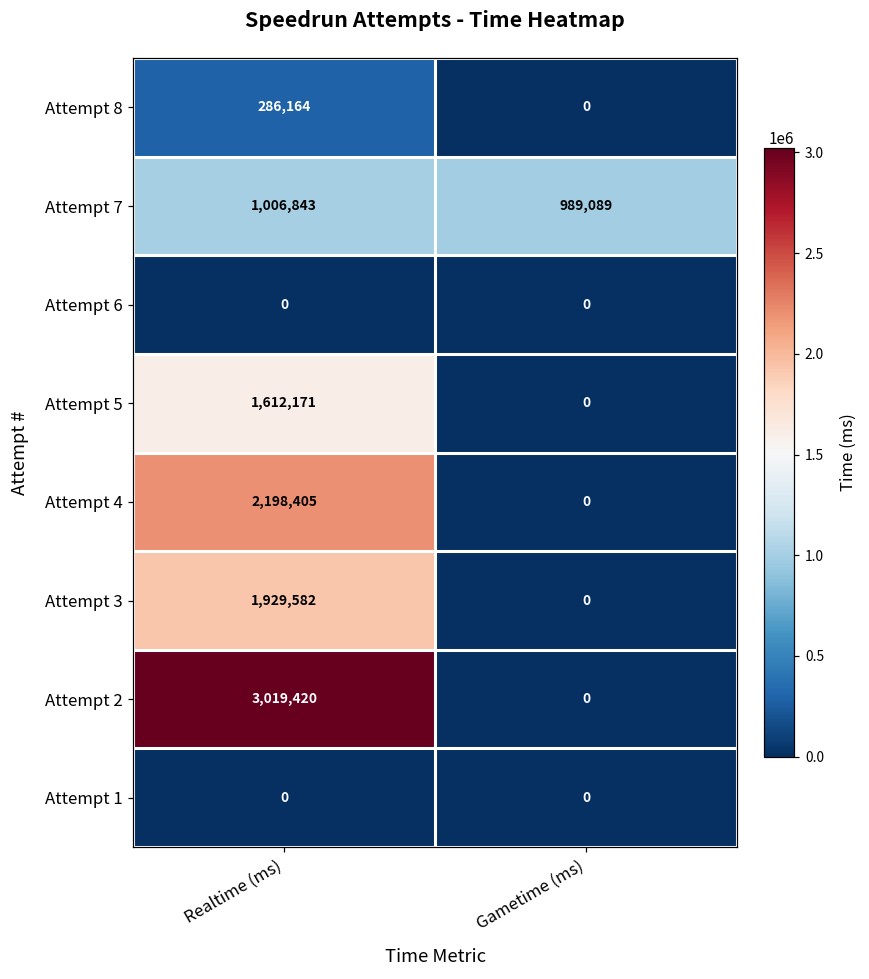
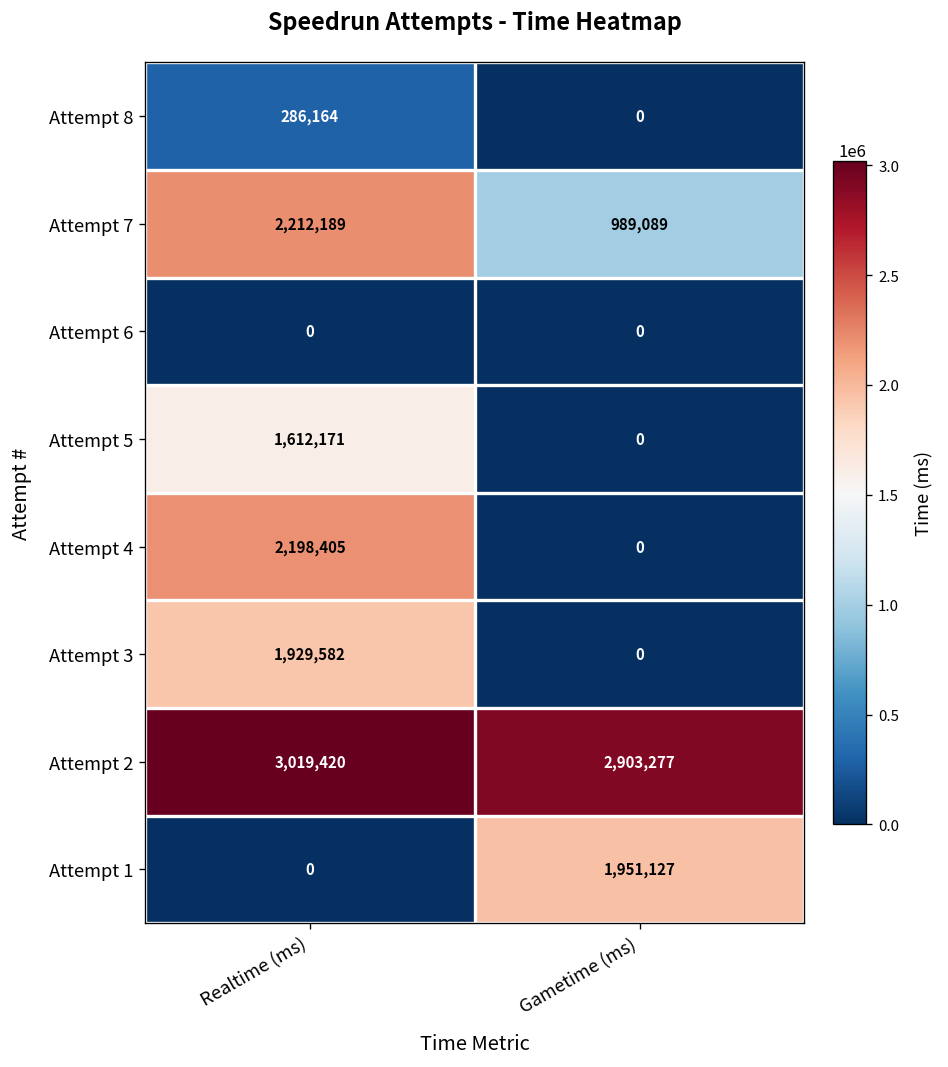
Attempt 7, Realtime (ms): 1,006,843 -> 2,212,189
Attempt 2, Gametime (ms): 0 -> 2,903,277
Attempt 1, Gametime (ms): 0 -> 1,951,127
